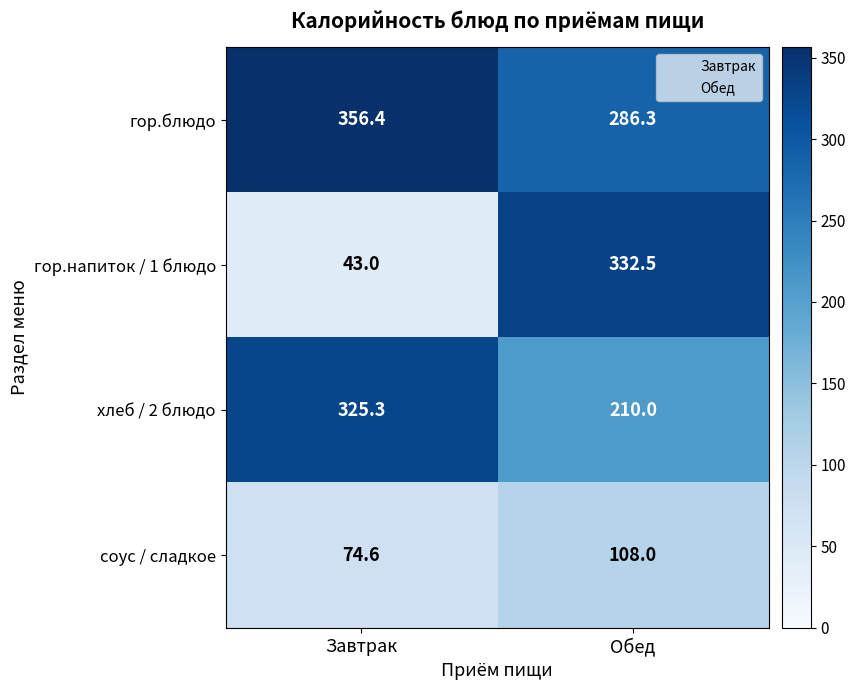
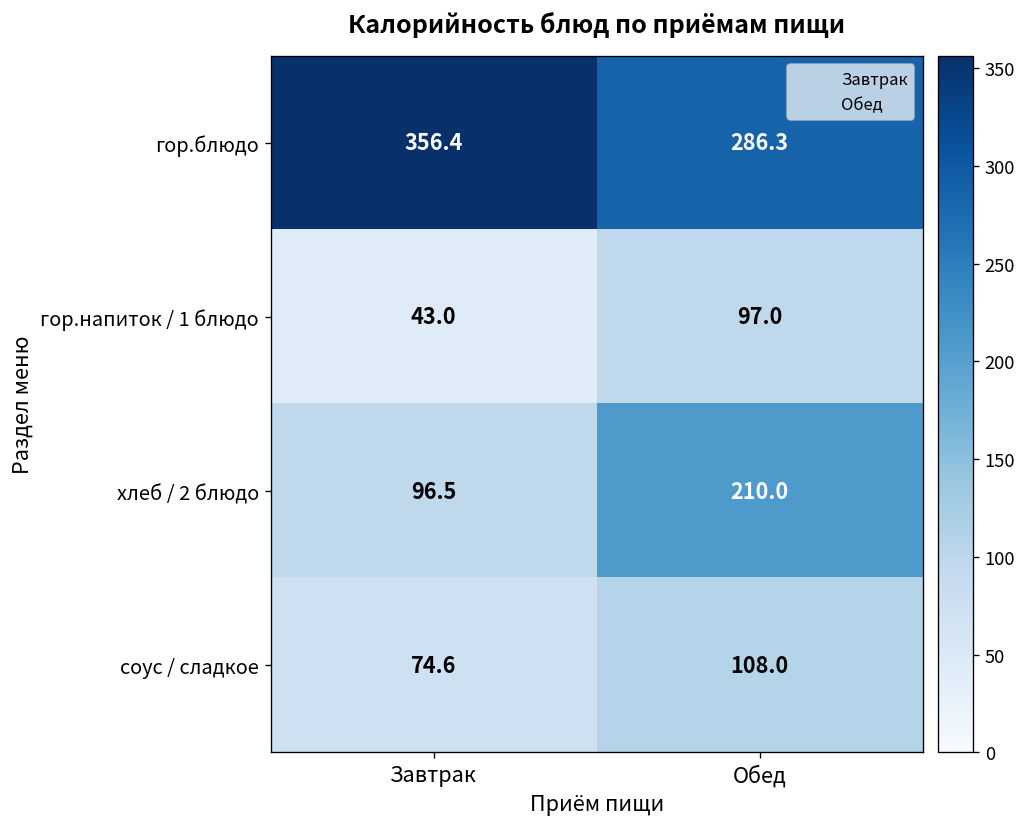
гор.напиток / 1 блюдо, Обед: 332.5 -> 97.0
хлеб / 2 блюдо, Завтрак: 325.3 -> 96.5
